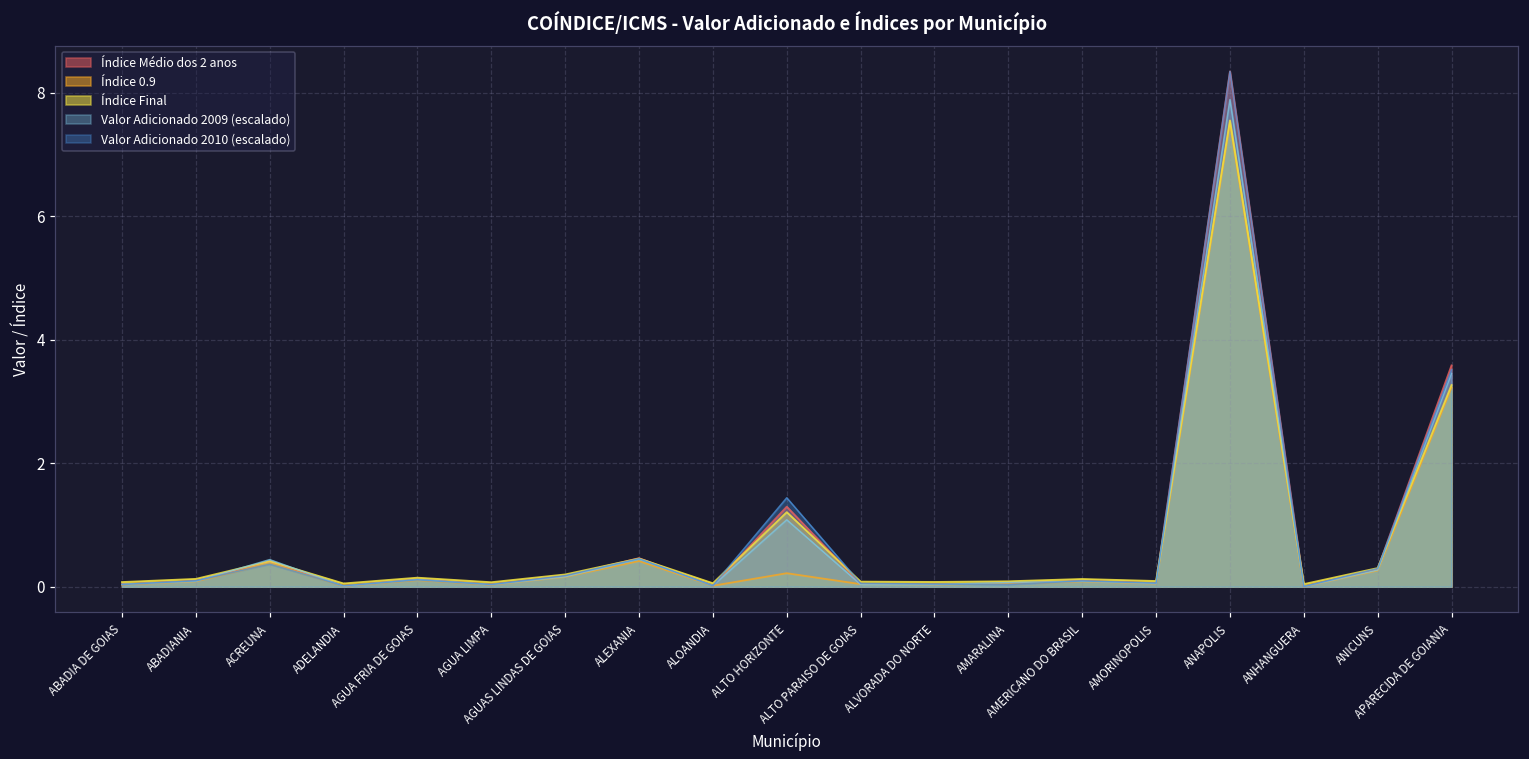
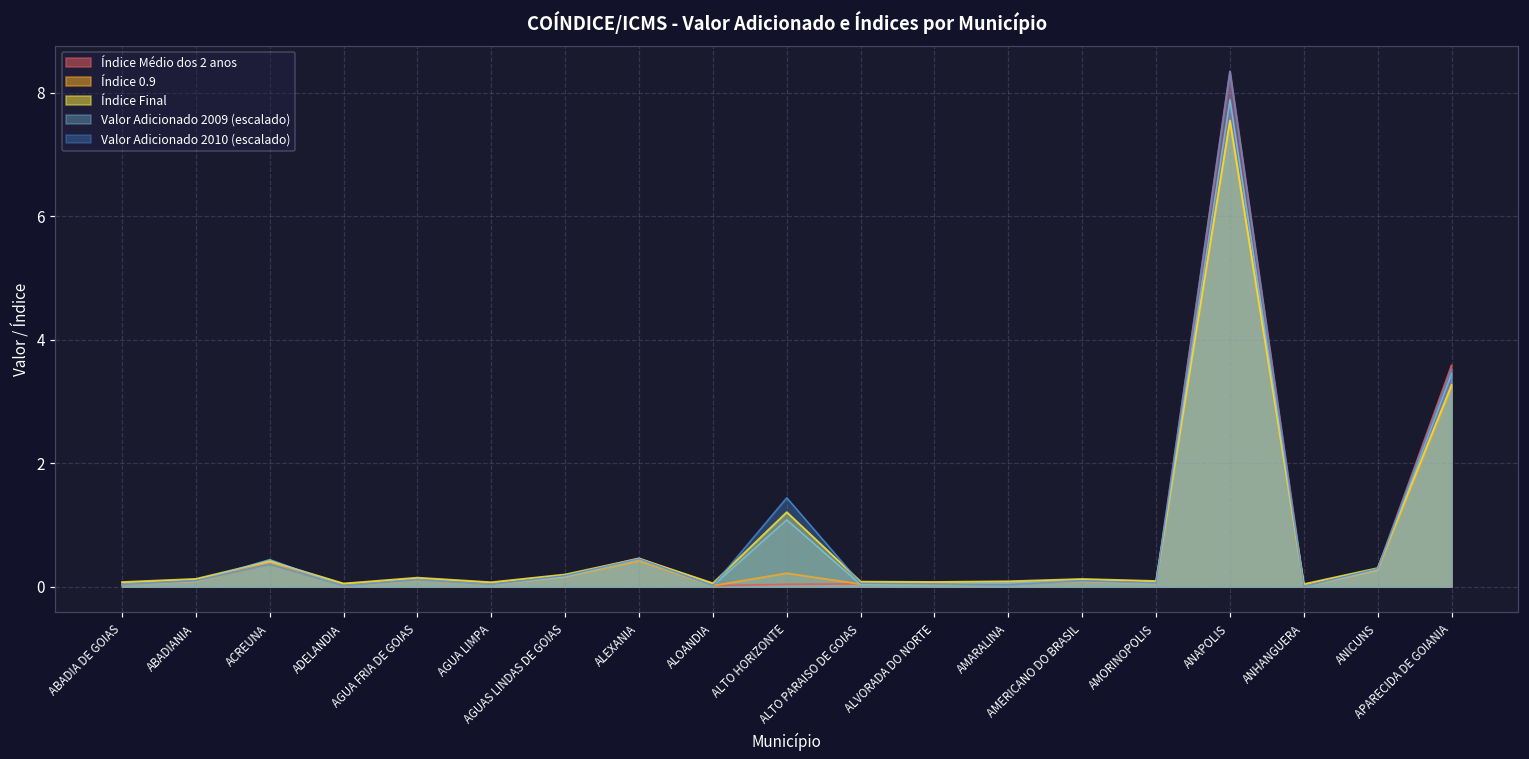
Índice Médio dos 2 anos, ALTO HORIZONTE: 1.3 -> 0.0
